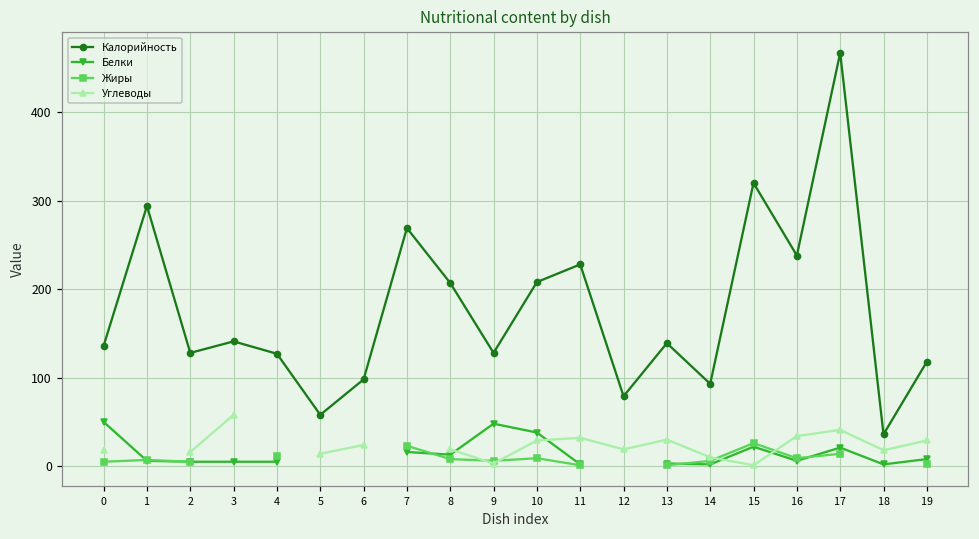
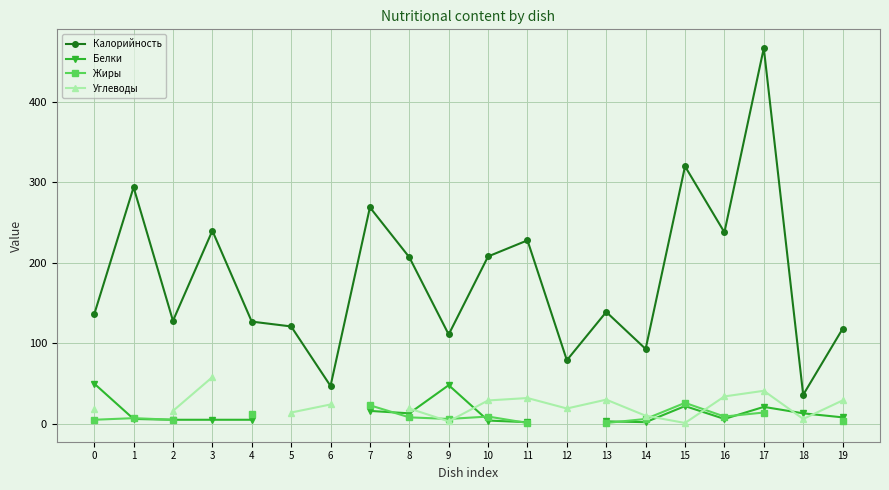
Калорийность, 3: 140 -> 240
Калорийность, 5: 60 -> 120
Калорийность, 6: 100 -> 50
Калорийность, 9: 130 -> 110
Белки, 10: 40 -> 0
Белки, 18: 0 -> 10
Углеводы, 18: 20 -> 10
